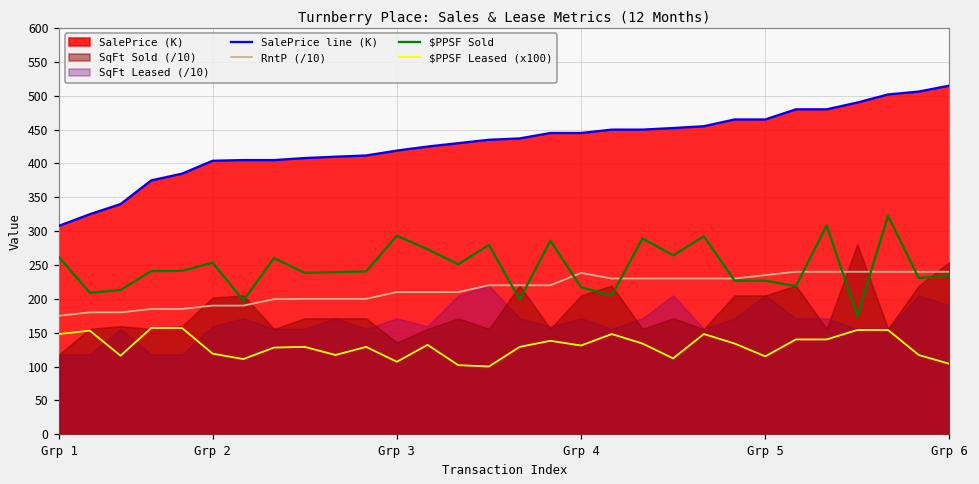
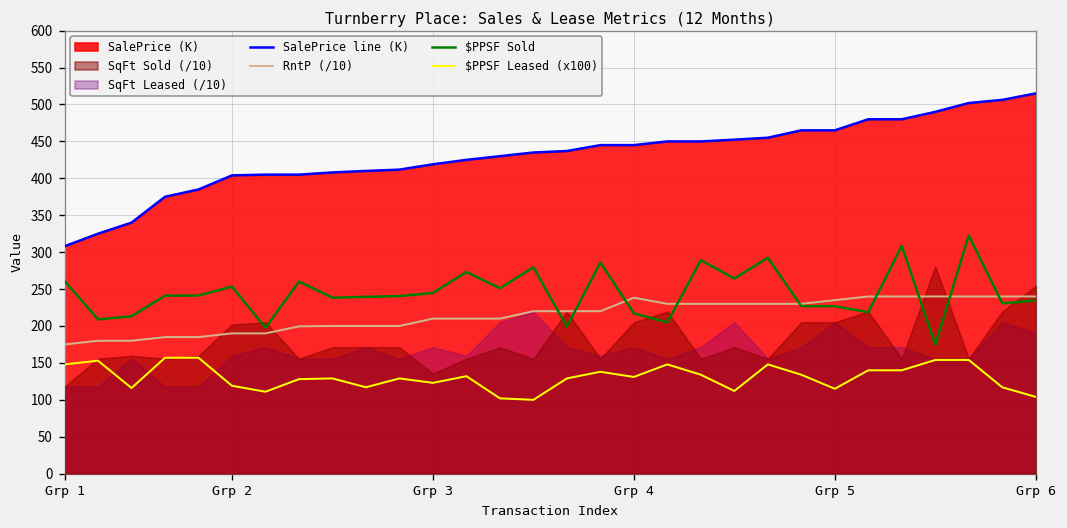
$PPSF Sold, Grp 3: 290 -> 240
$PPSF Leased (x100), Grp 3: 110 -> 120
